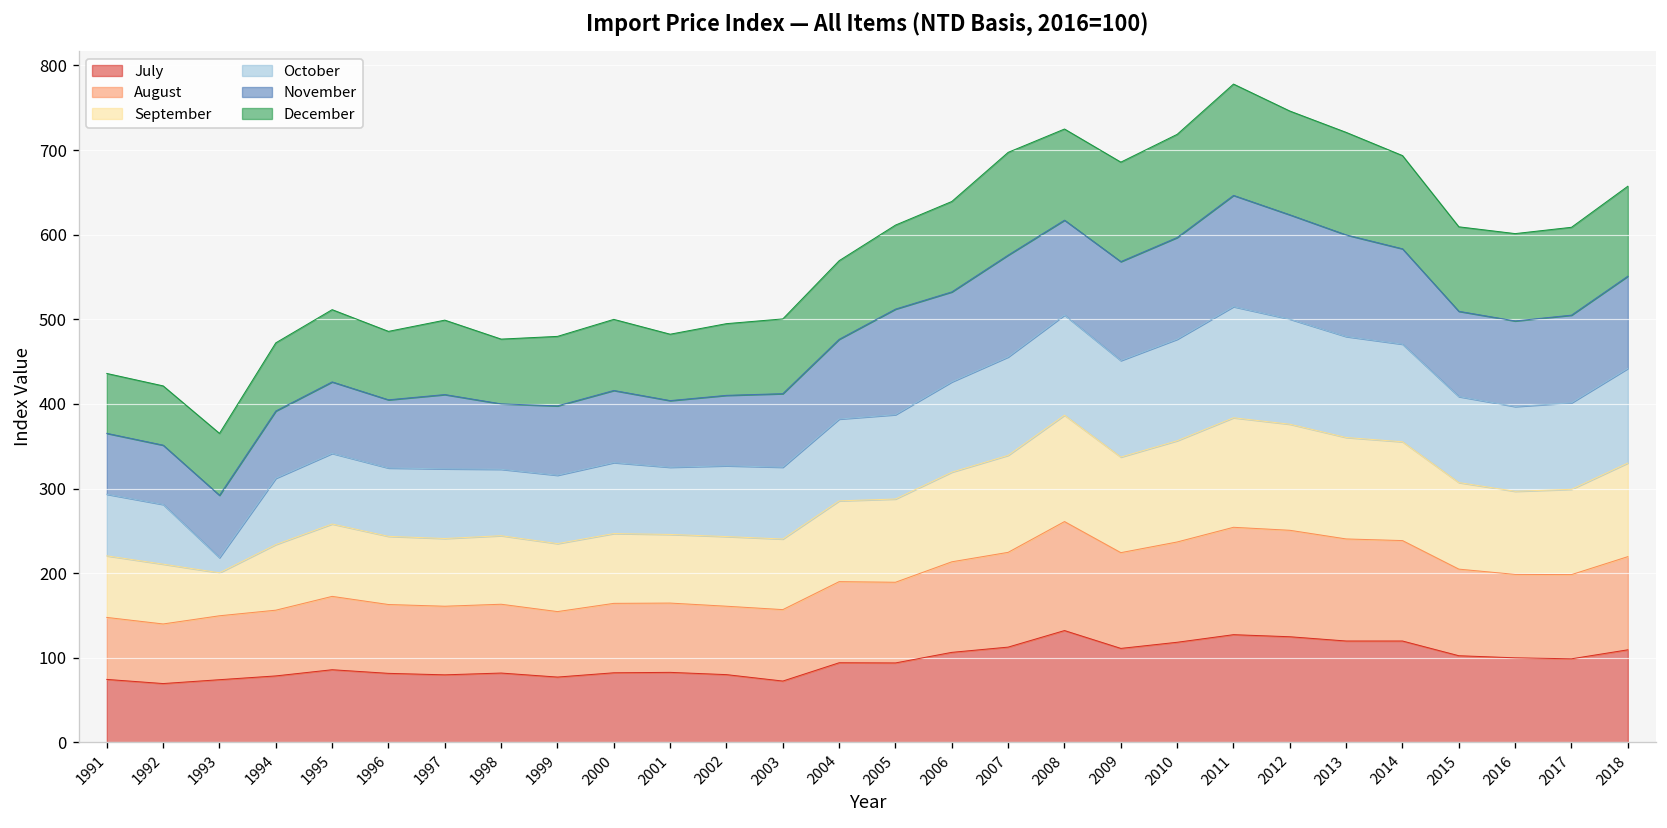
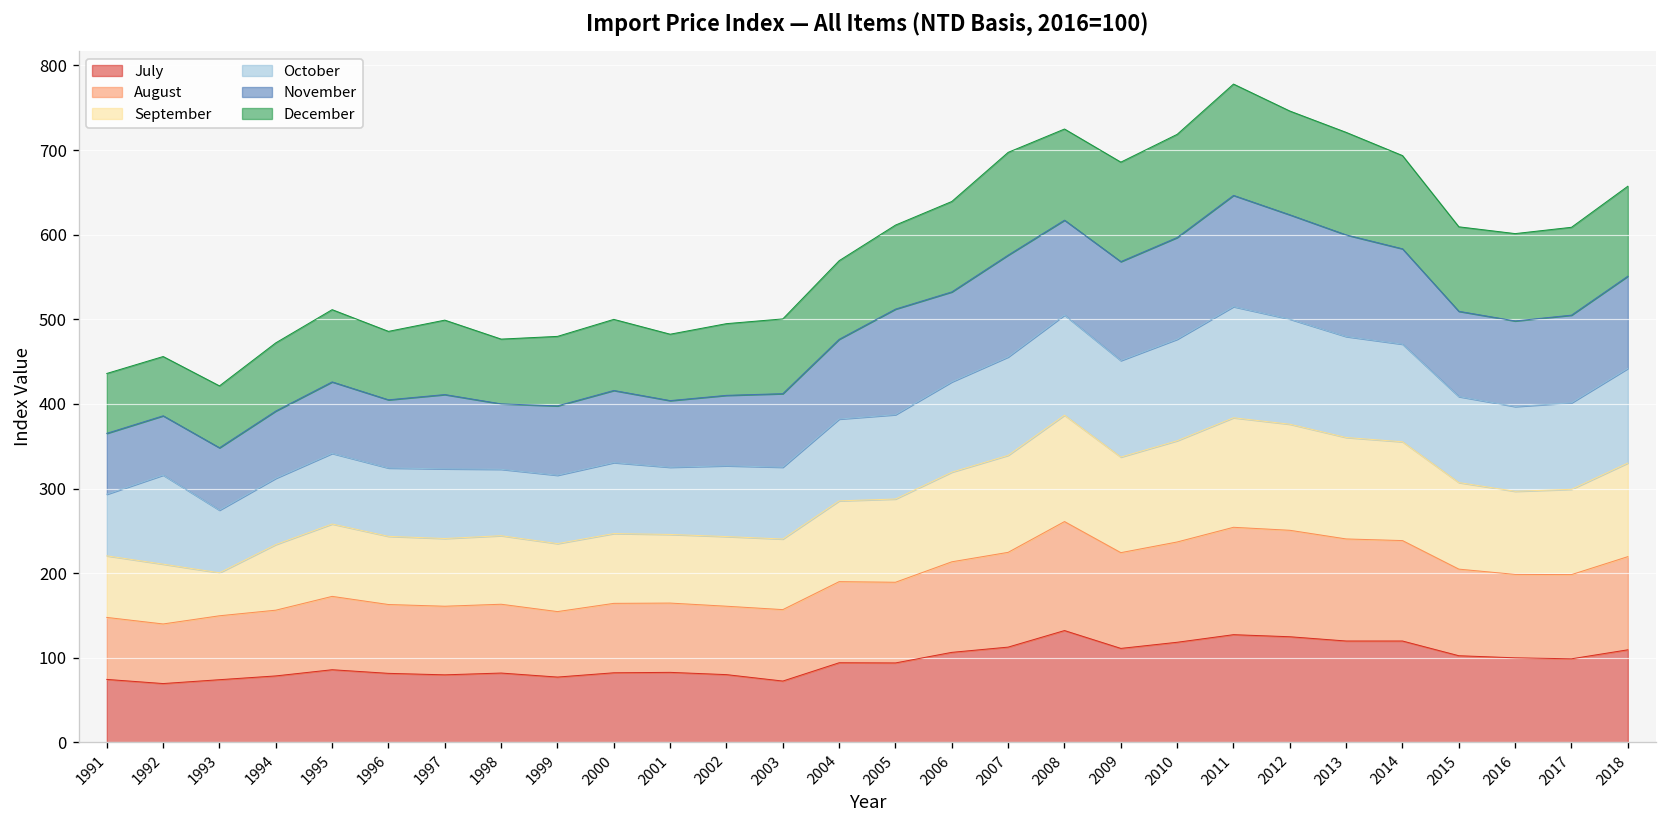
October, 1992: 70 -> 110
October, 1993: 20 -> 70
